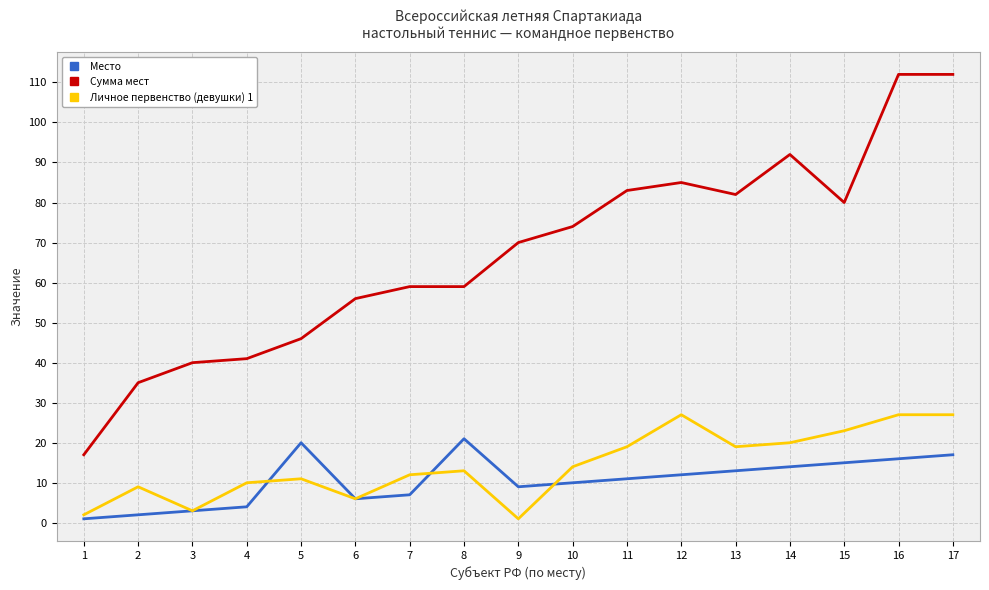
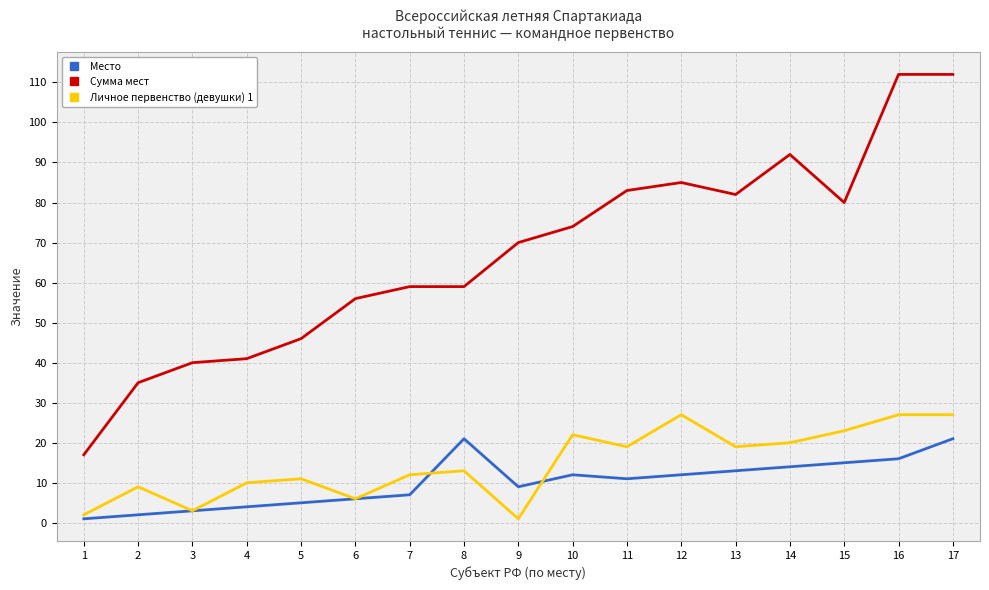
Место, 5: 20 -> 5
Место, 10: 10 -> 12
Личное первенство (девушки) 1, 10: 14 -> 22
Место, 17: 17 -> 21
